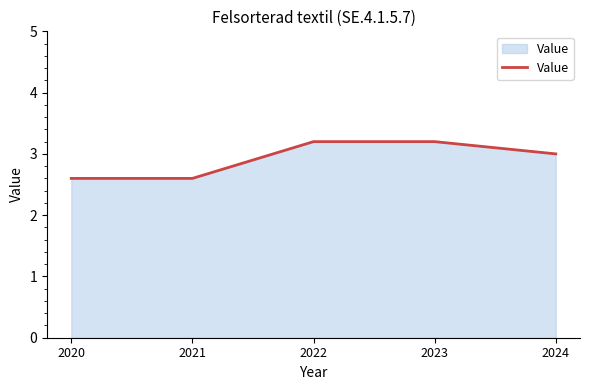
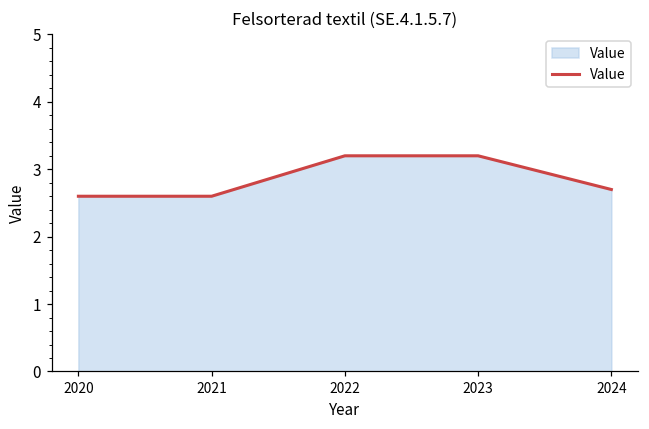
2024: 3.0 -> 2.7
